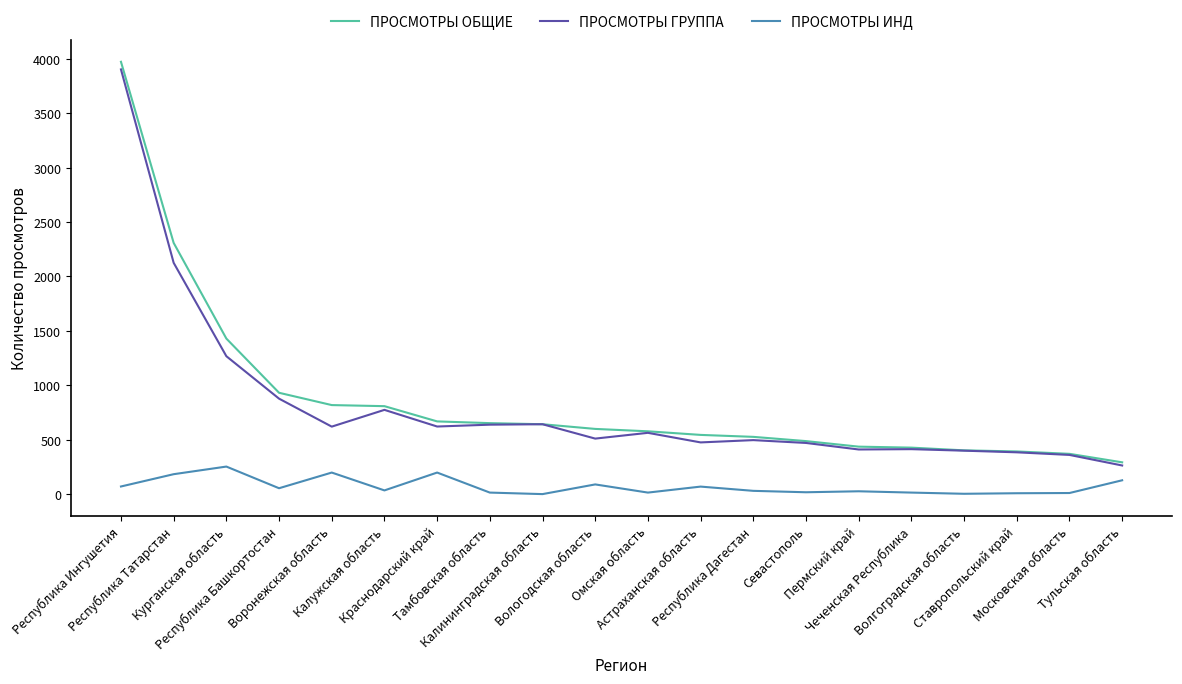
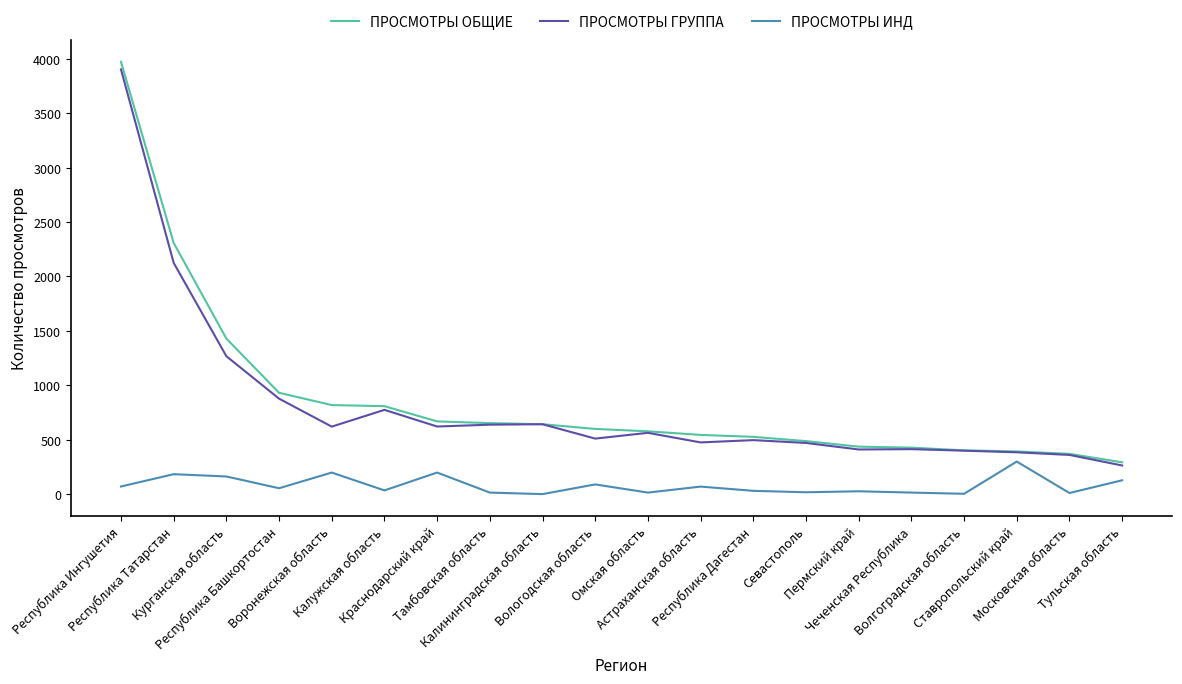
ПРОСМОТРЫ ИНД, Курганская область: 250 -> 160
ПРОСМОТРЫ ИНД, Ставропольский край: 10 -> 300
